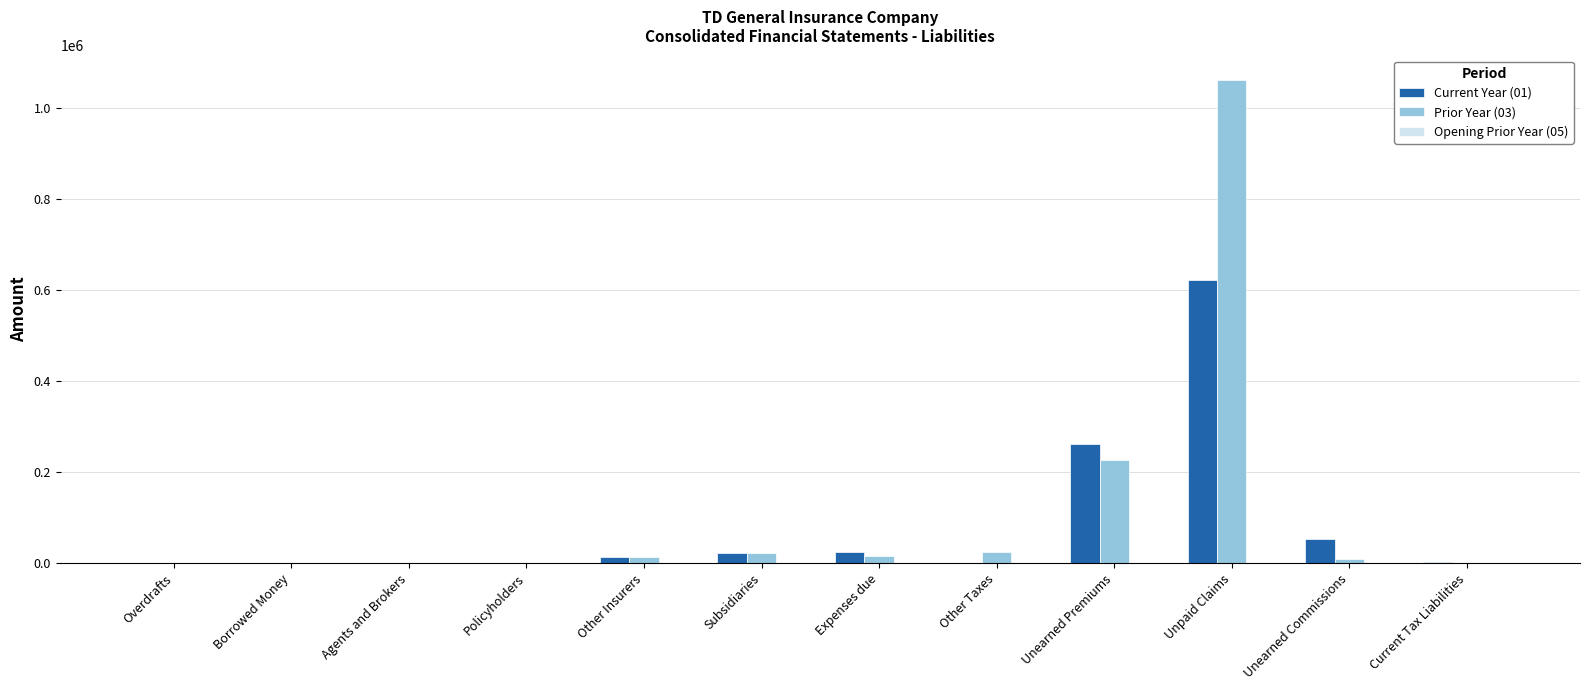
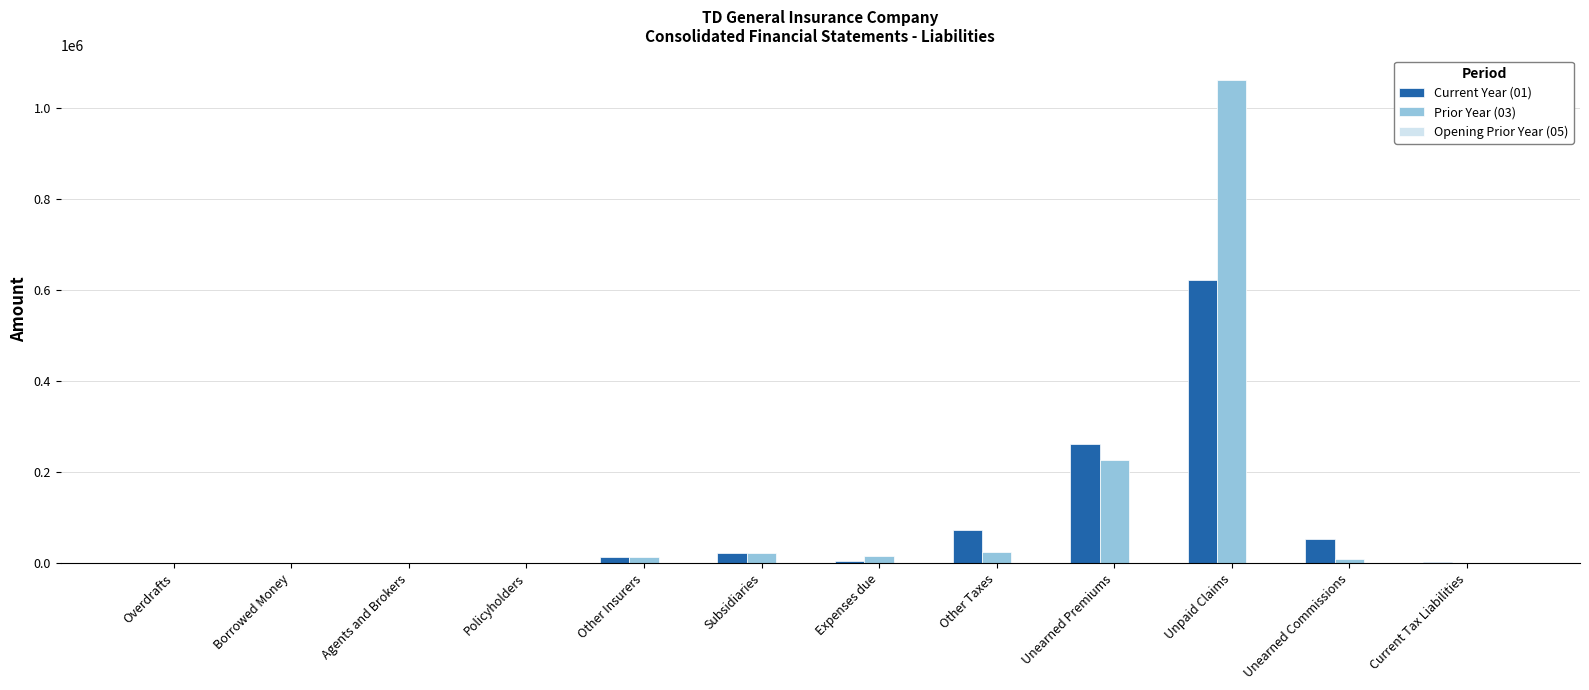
Current Year (01), Expenses due: 20000 -> 0
Current Year (01), Other Taxes: 0 -> 70000
